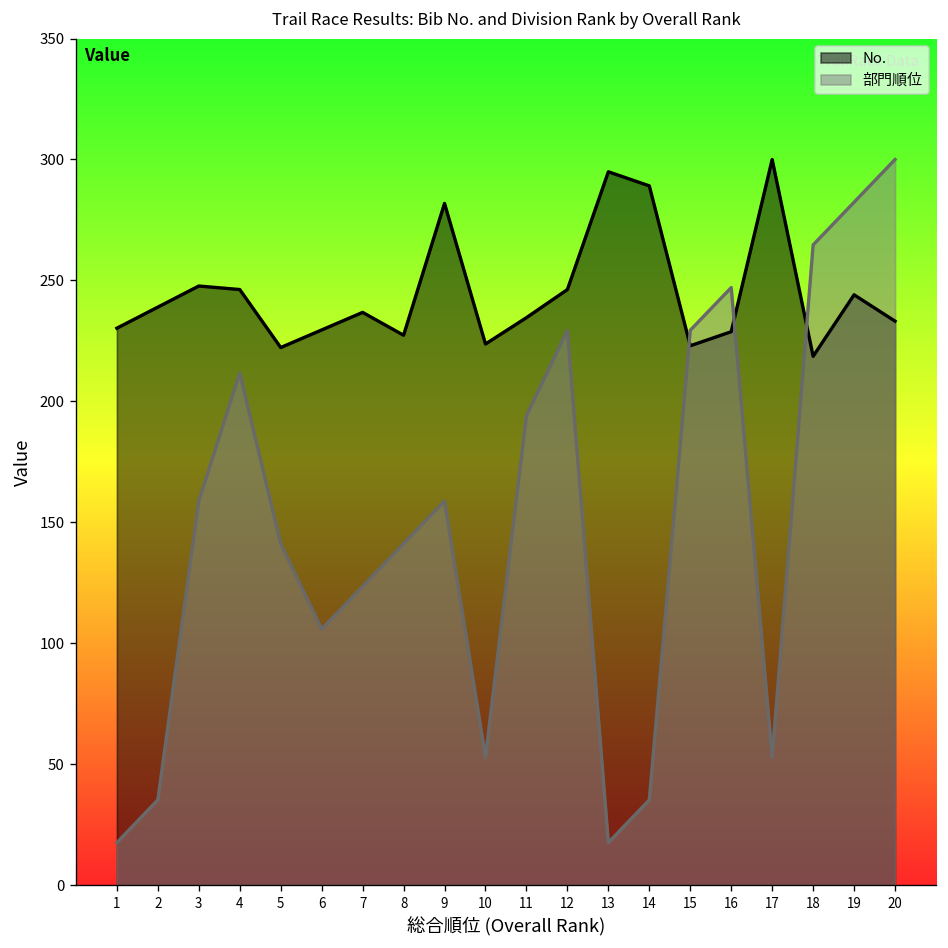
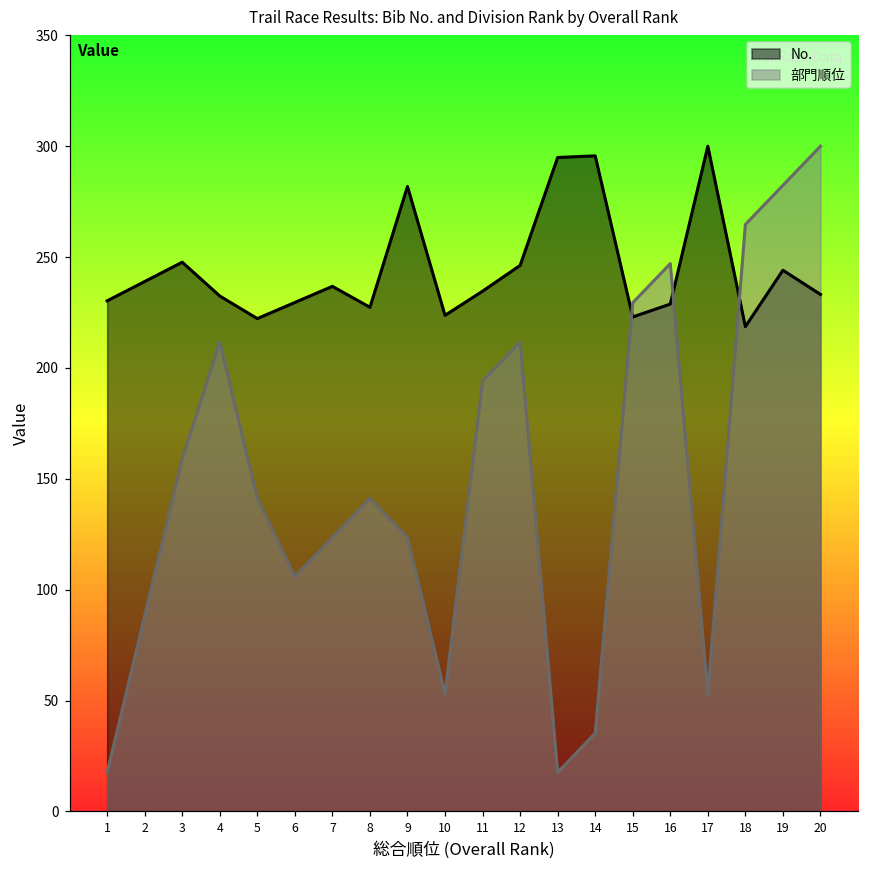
部門順位, 2: 35 -> 88
No., 4: 246 -> 232
部門順位, 9: 159 -> 124
部門順位, 12: 229 -> 212
No., 14: 289 -> 296
